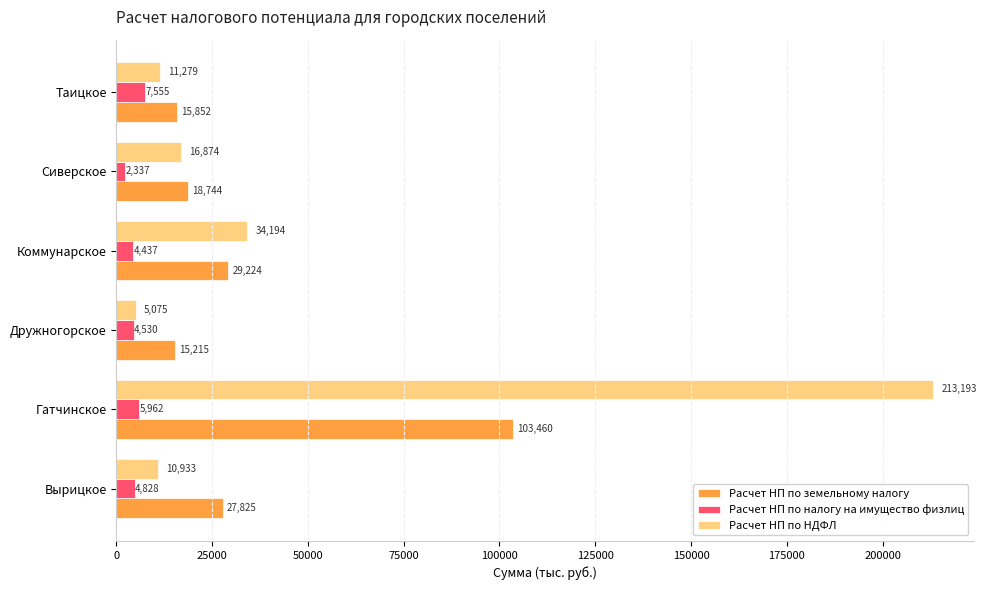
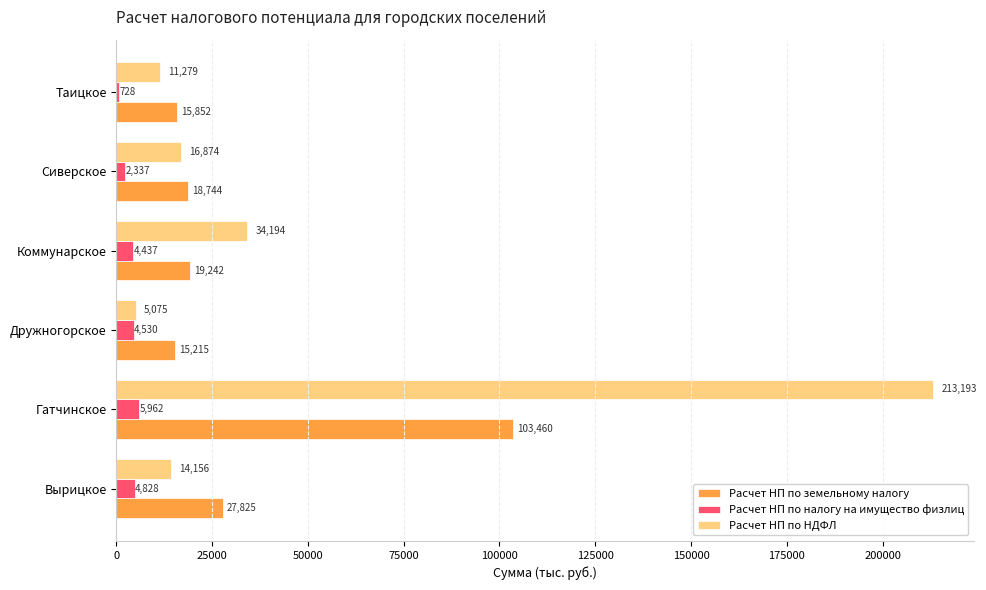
Расчет НП по налогу на имущество физлиц, Таицкое: 7,555 -> 728
Расчет НП по земельному налогу, Коммунарское: 29,224 -> 19,242
Расчет НП по НДФЛ, Вырицкое: 10,933 -> 14,156
